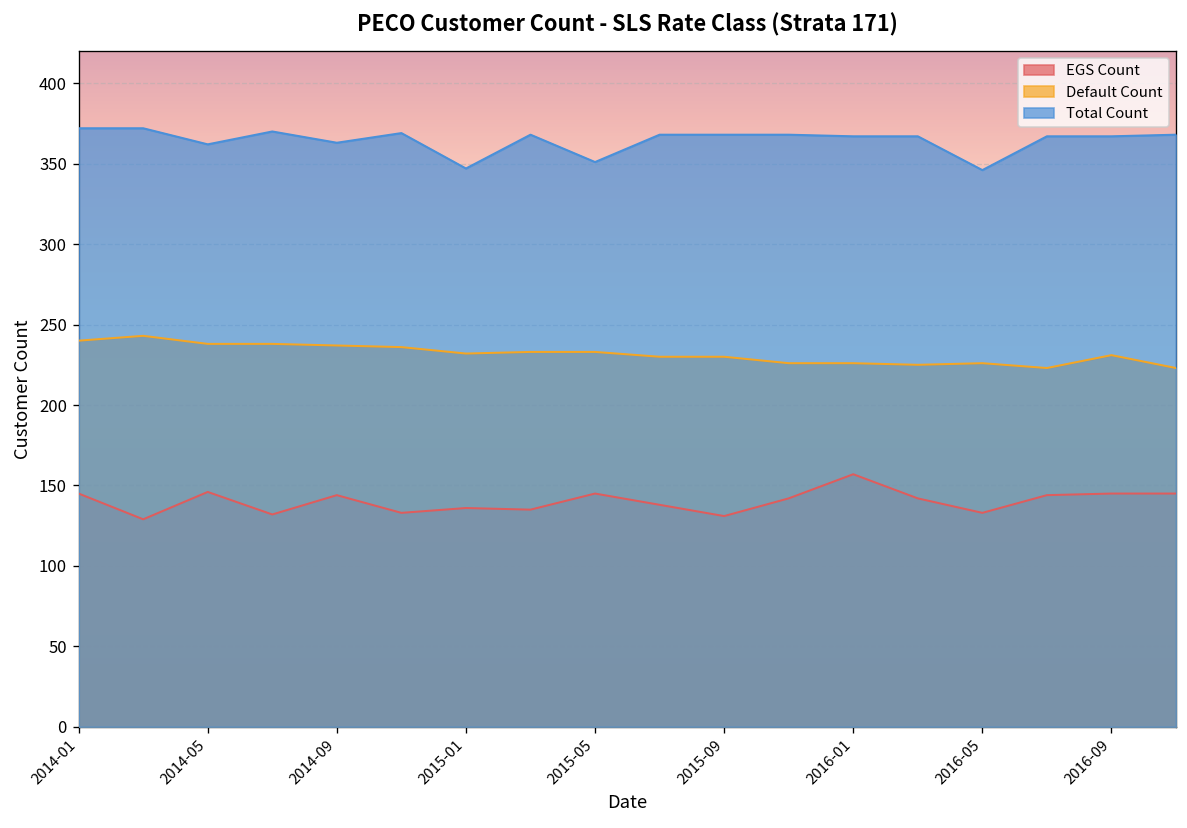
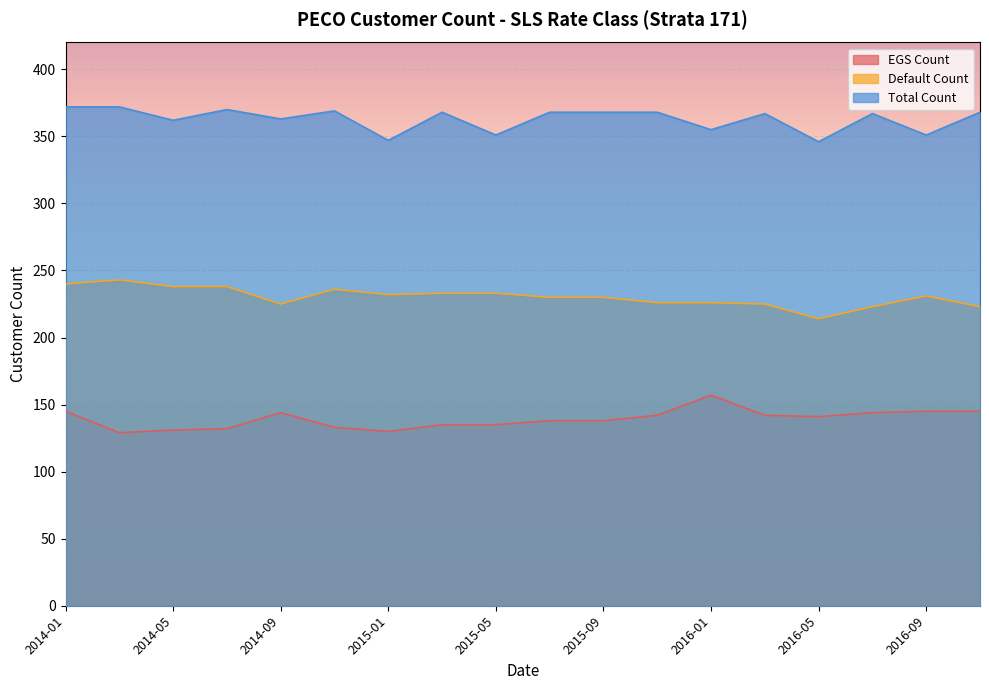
EGS Count, 2014-05: 146 -> 131
Default Count, 2014-09: 237 -> 225
EGS Count, 2015-01: 136 -> 130
EGS Count, 2015-05: 145 -> 135
EGS Count, 2015-09: 131 -> 138
Total Count, 2016-01: 367 -> 355
EGS Count, 2016-05: 133 -> 141
Default Count, 2016-05: 226 -> 214
Total Count, 2016-09: 367 -> 351
